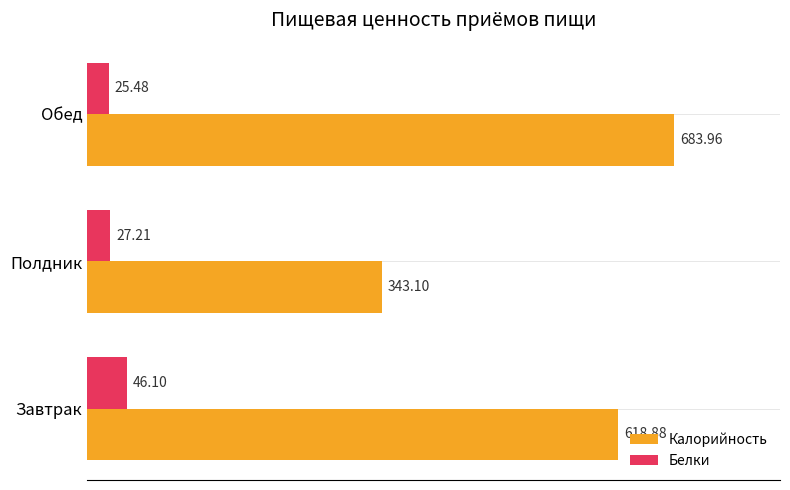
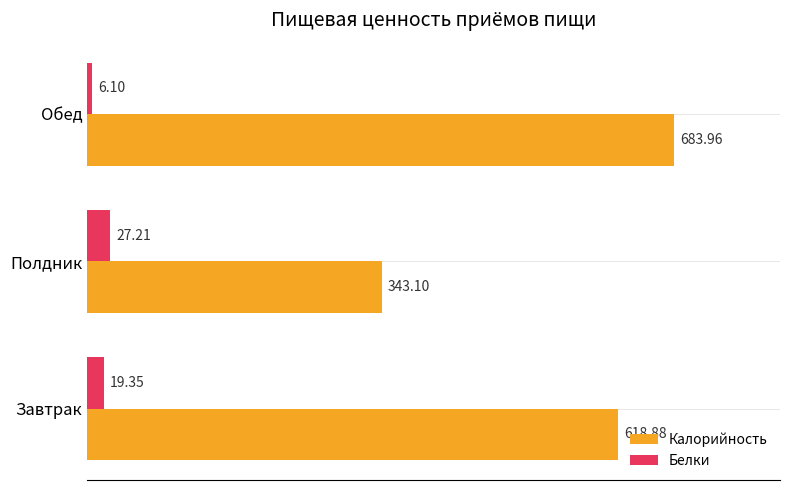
Белки, Обед: 25.48 -> 6.10
Белки, Завтрак: 46.10 -> 19.35
